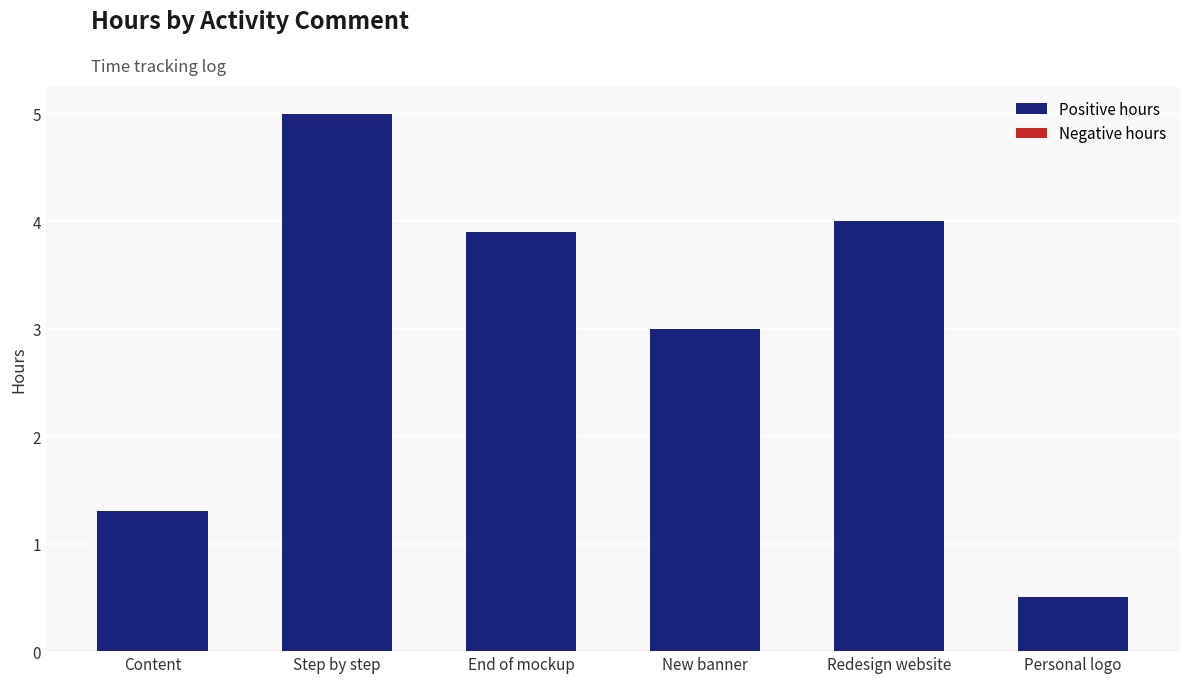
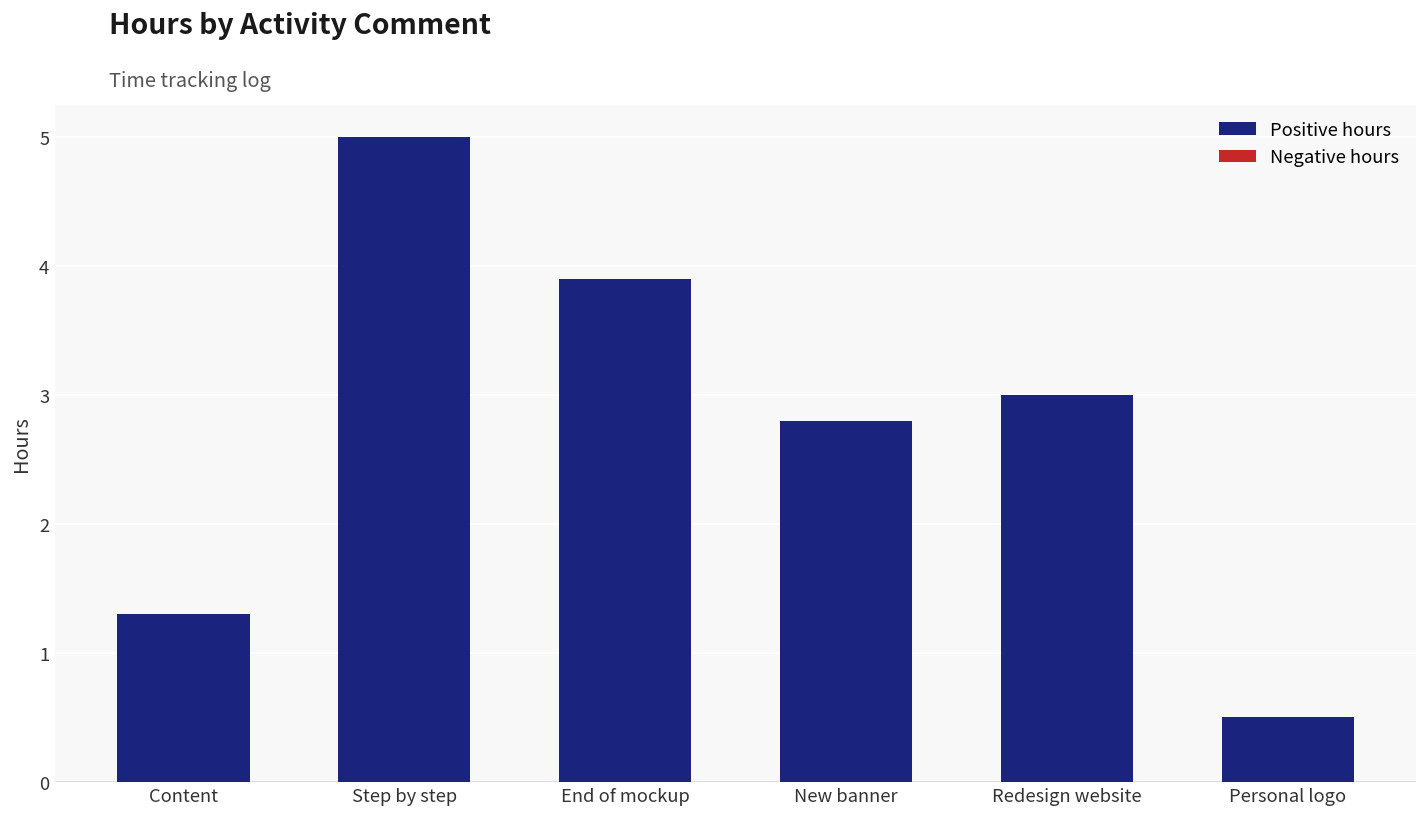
New banner: 3.0 -> 2.8
Redesign website: 4 -> 3
